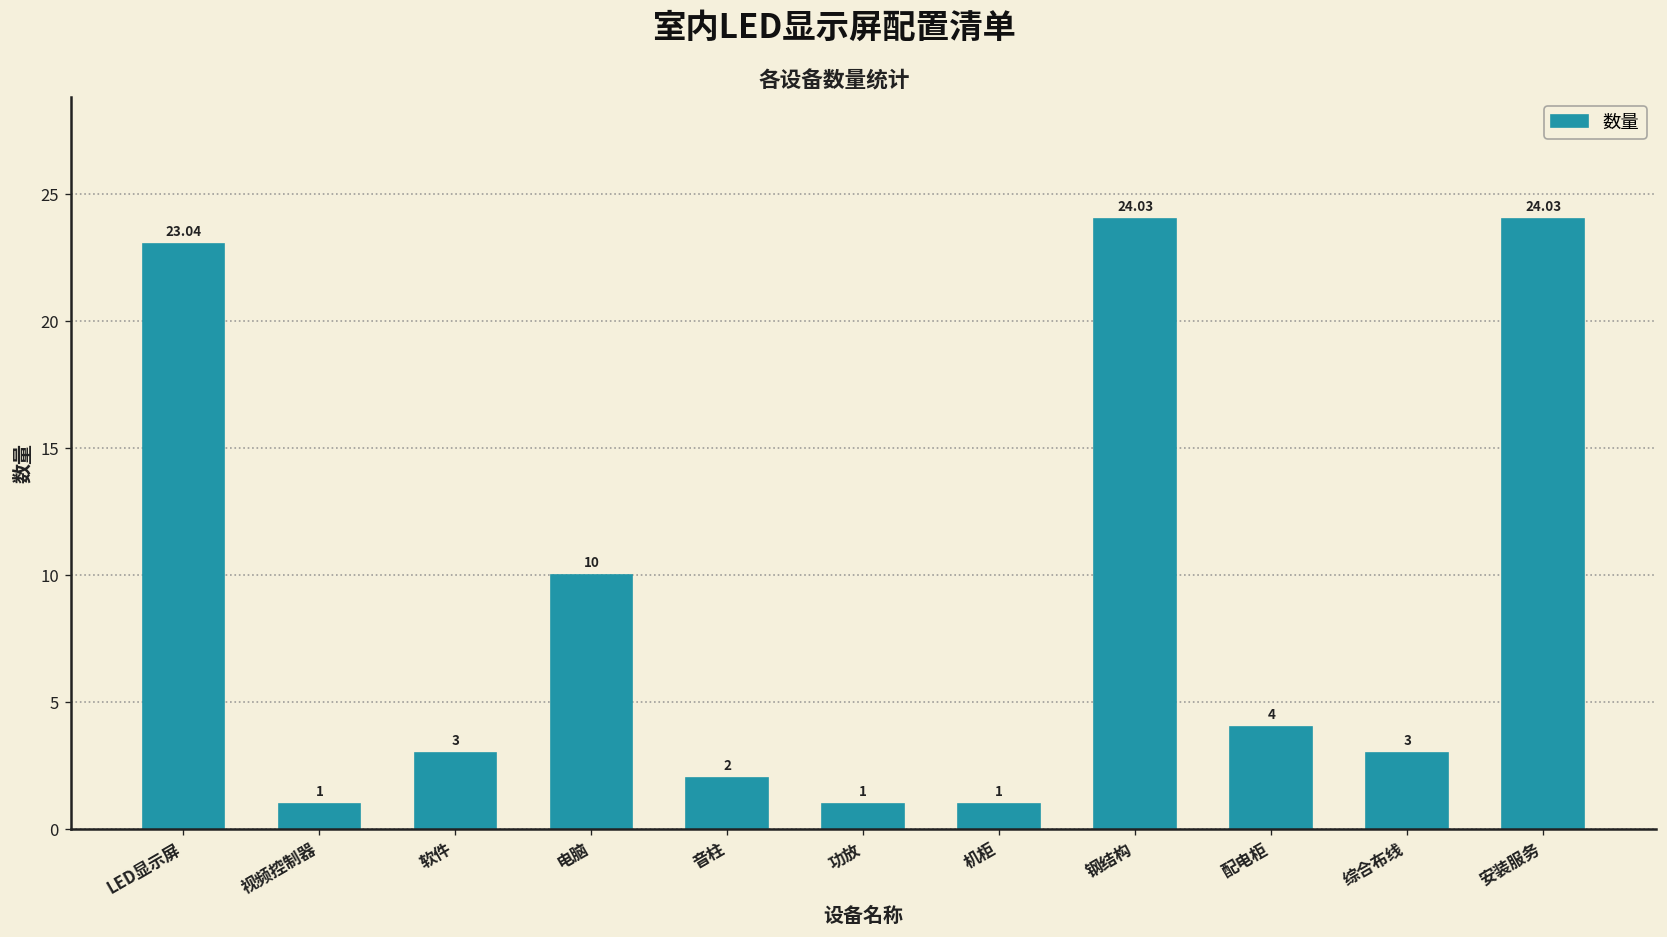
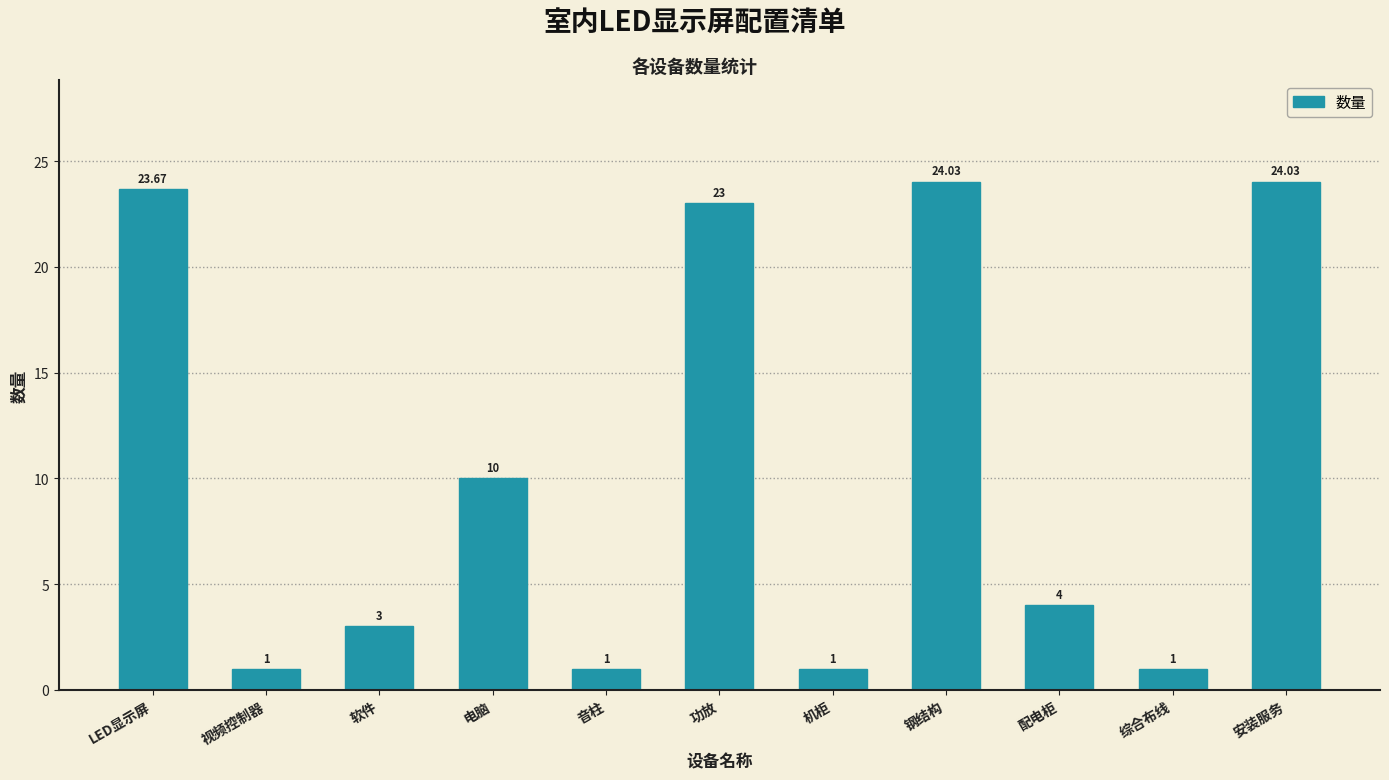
LED显示屏: 23.04 -> 23.67
音柱: 2 -> 1
功放: 1 -> 23
综合布线: 3 -> 1
